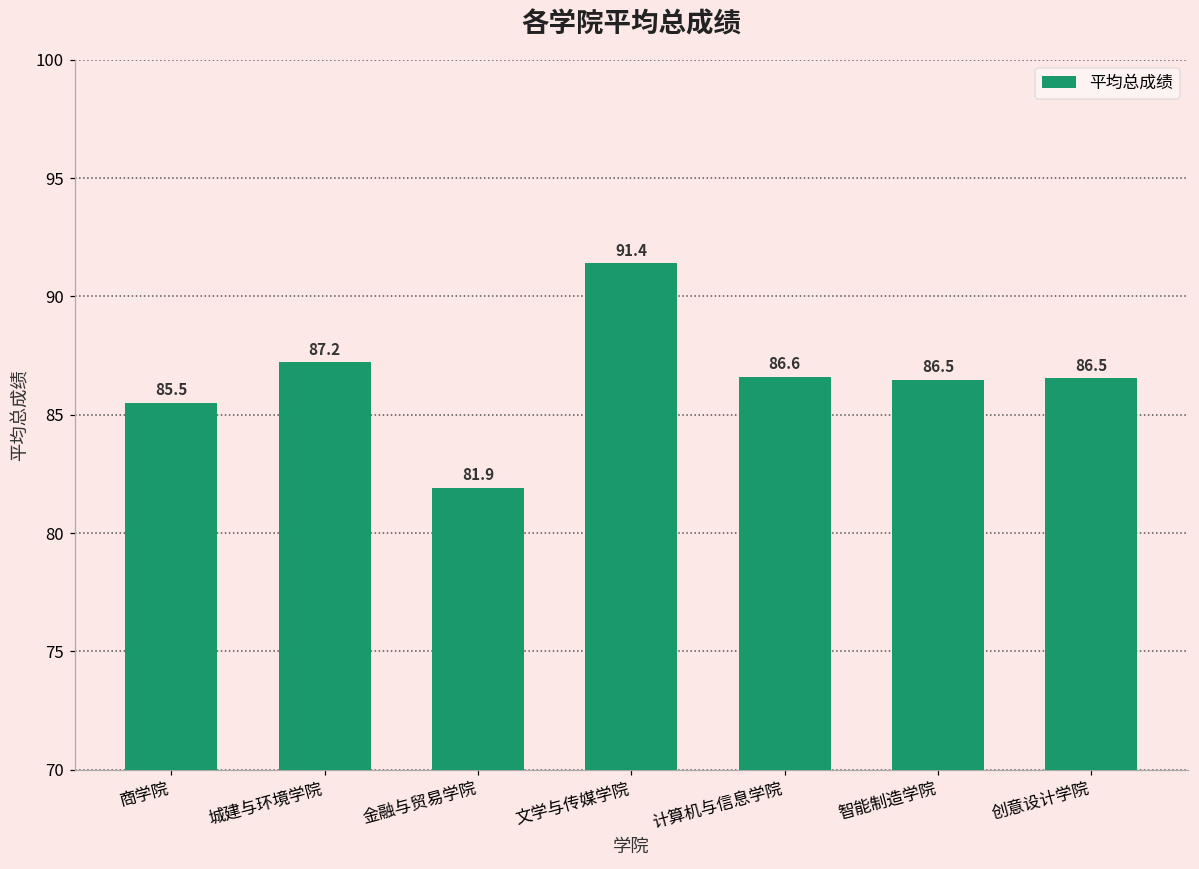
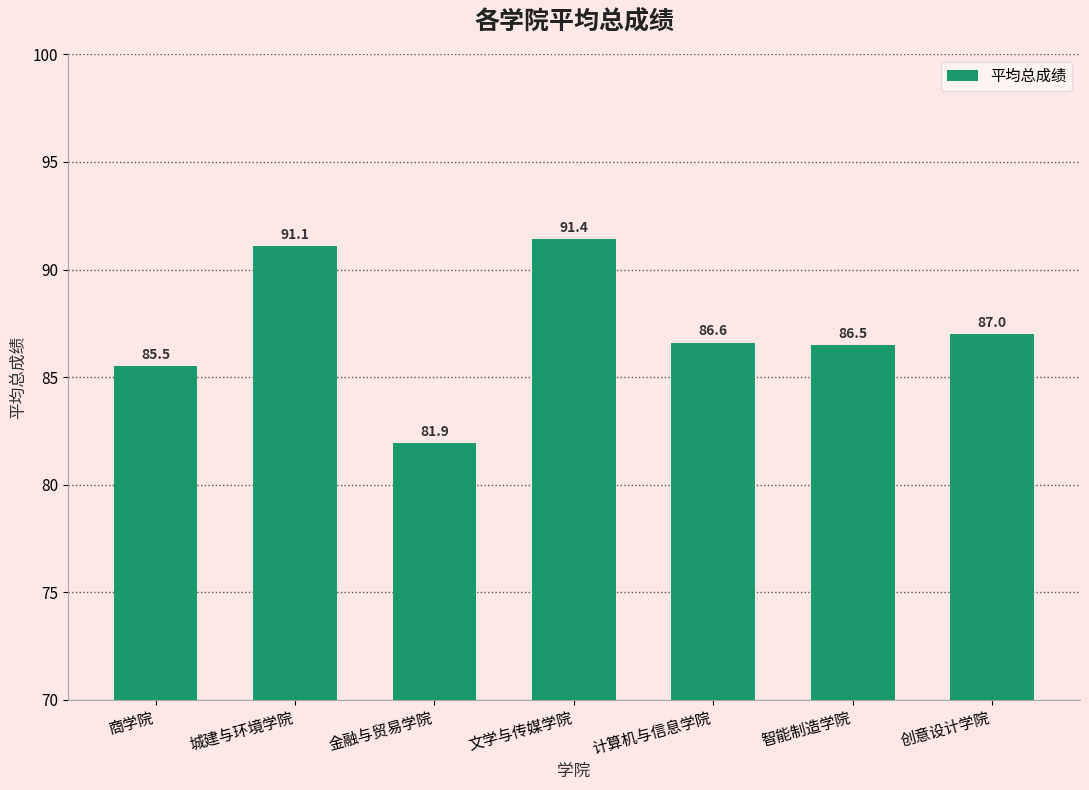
城建与环境学院: 87.2 -> 91.1
创意设计学院: 86.5 -> 87.0
